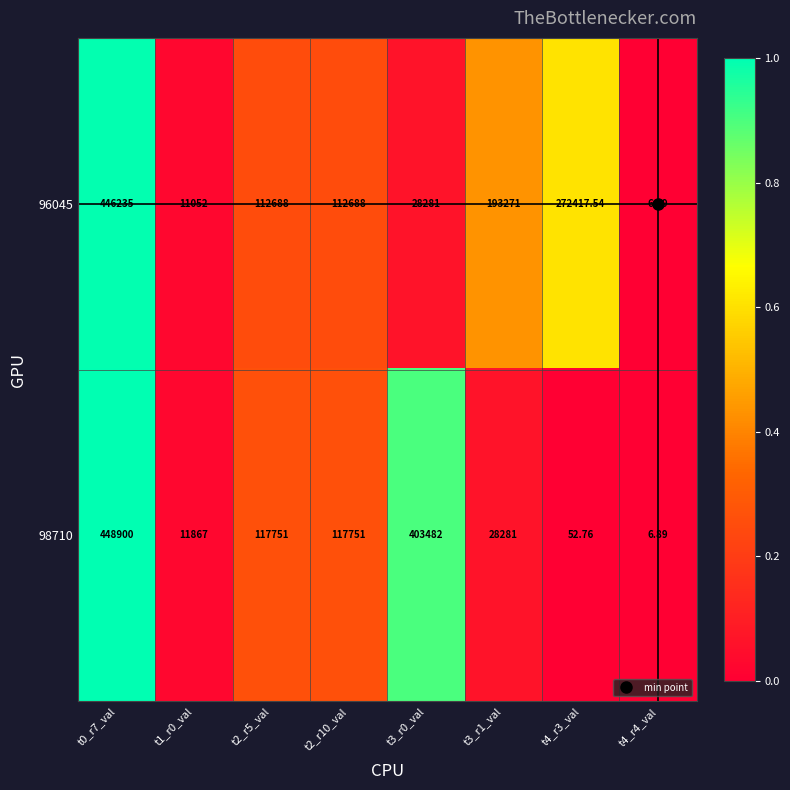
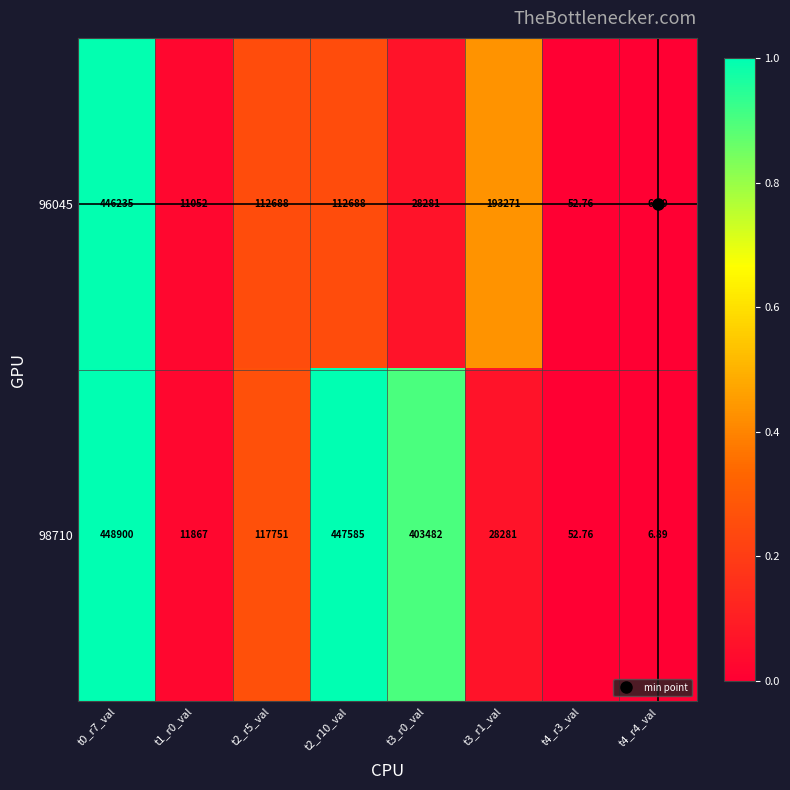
96045, t4_r3_val: 272417.54 -> 52.76
98710, t2_r10_val: 117751 -> 447585
